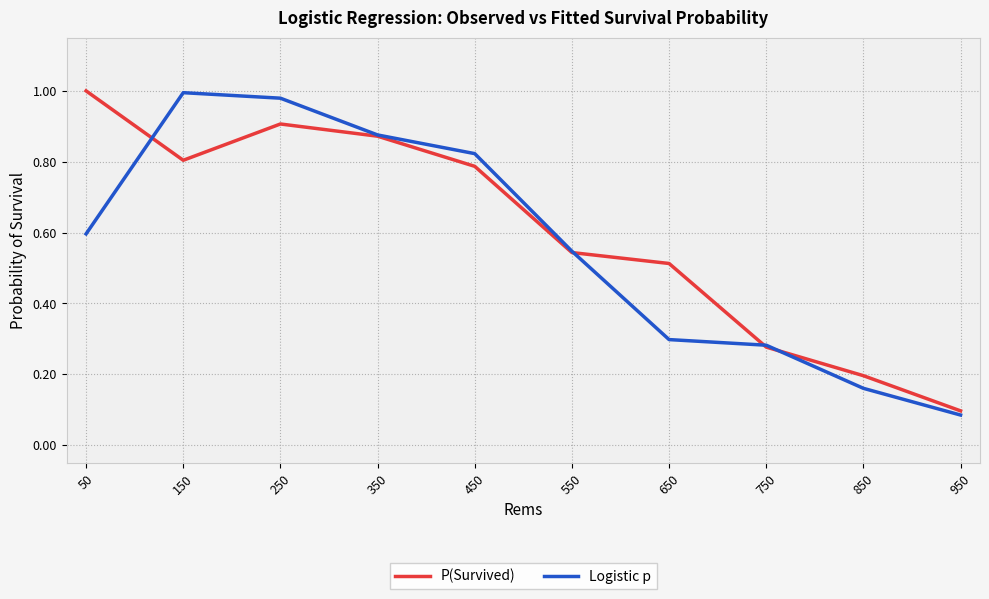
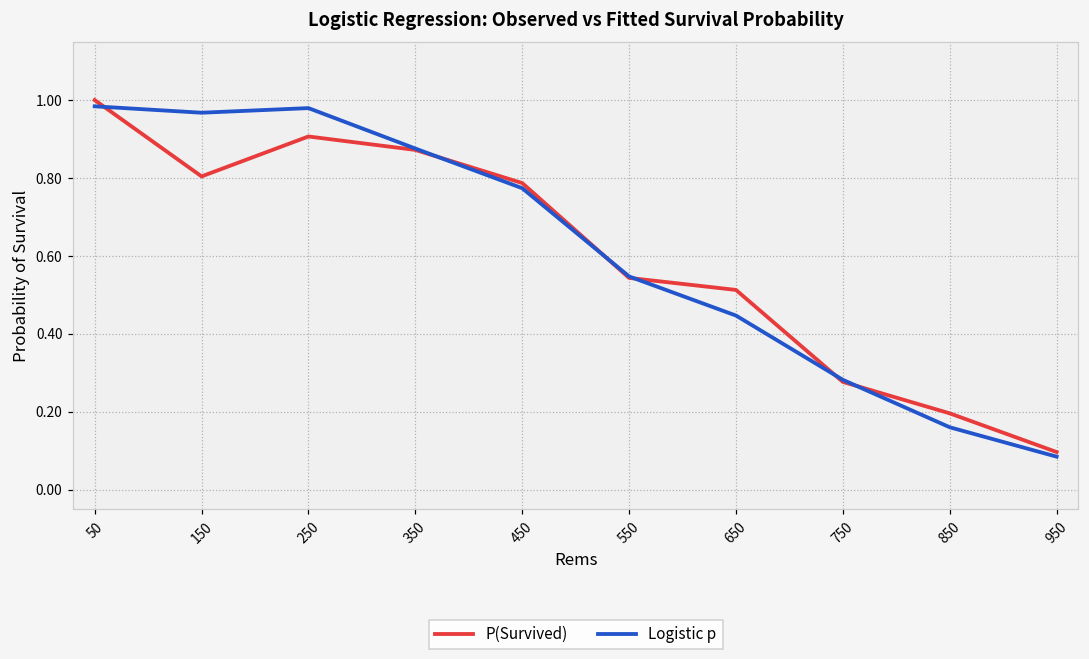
Logistic p, 50: 0.60 -> 0.98
Logistic p, 150: 0.99 -> 0.97
Logistic p, 450: 0.82 -> 0.77
Logistic p, 650: 0.30 -> 0.45
